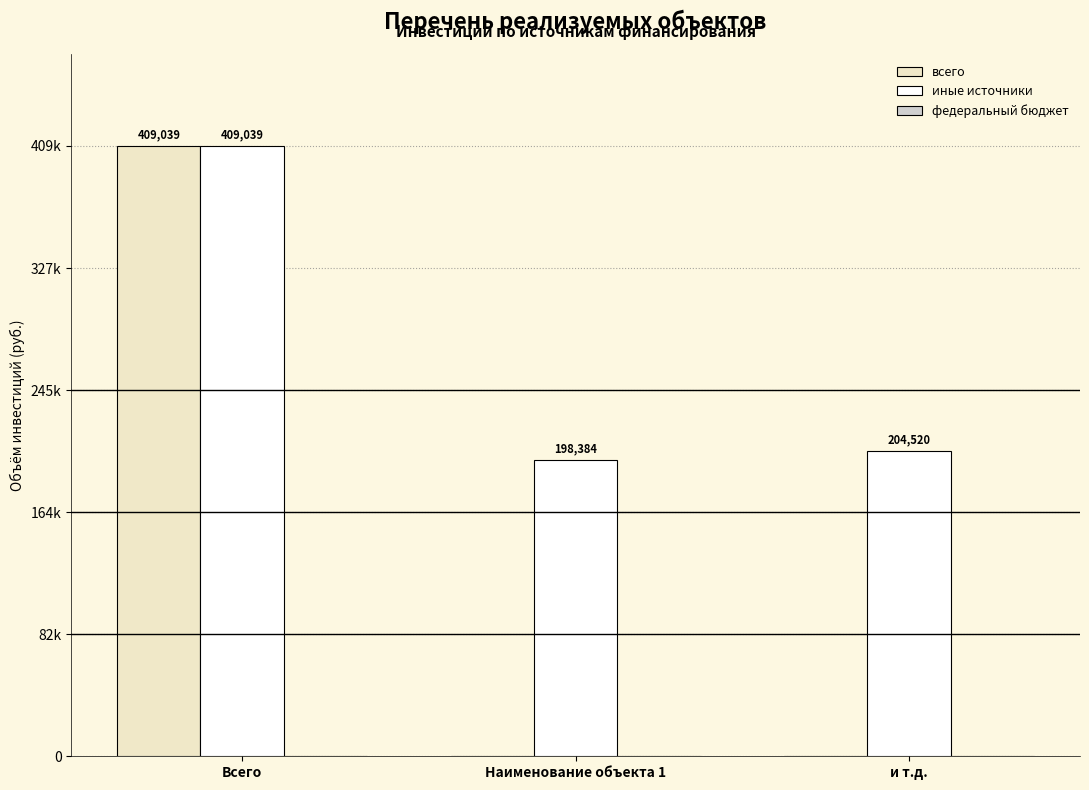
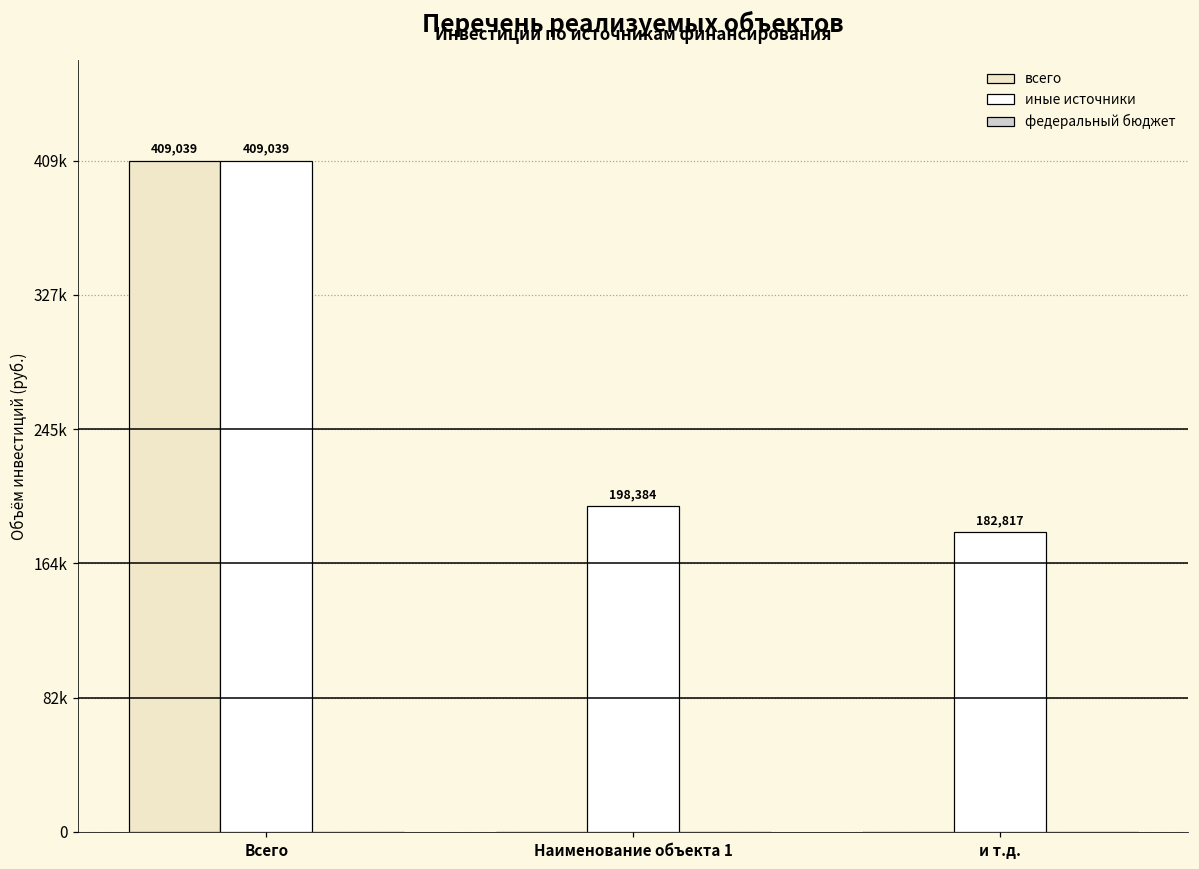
иные источники, и т.д.: 204,520 -> 182,817
